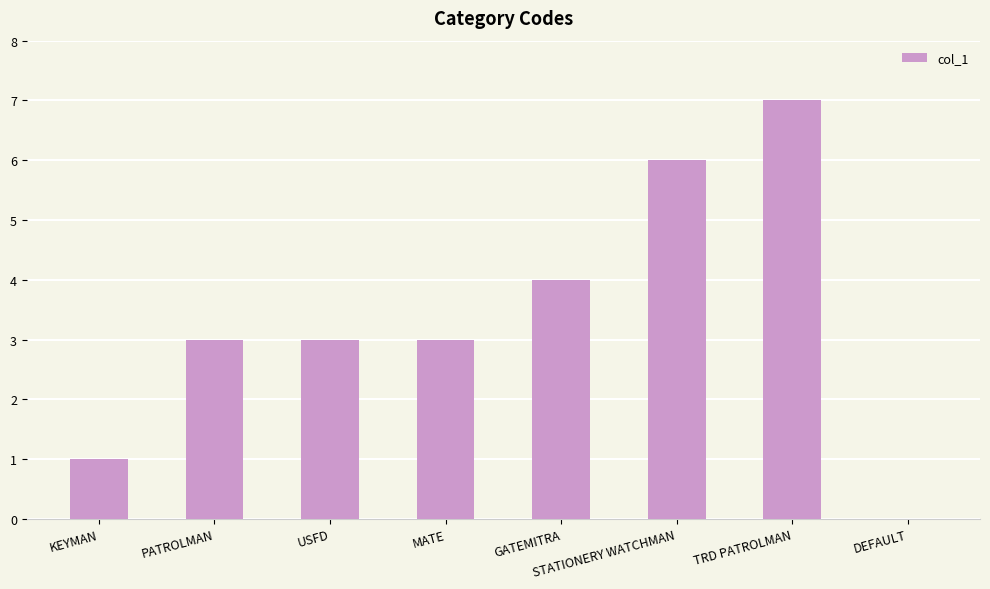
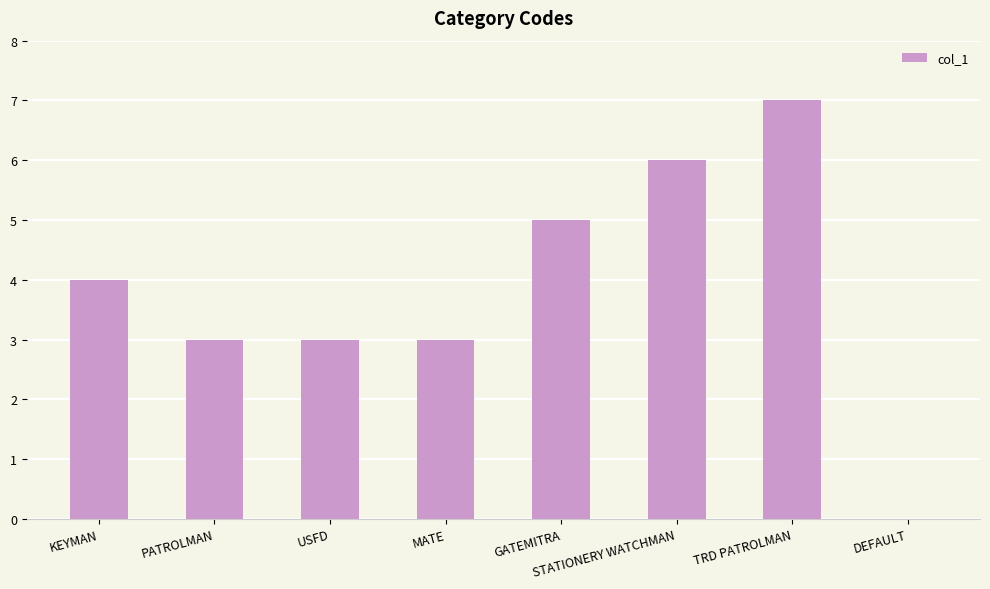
KEYMAN: 1 -> 4
GATEMITRA: 4 -> 5
